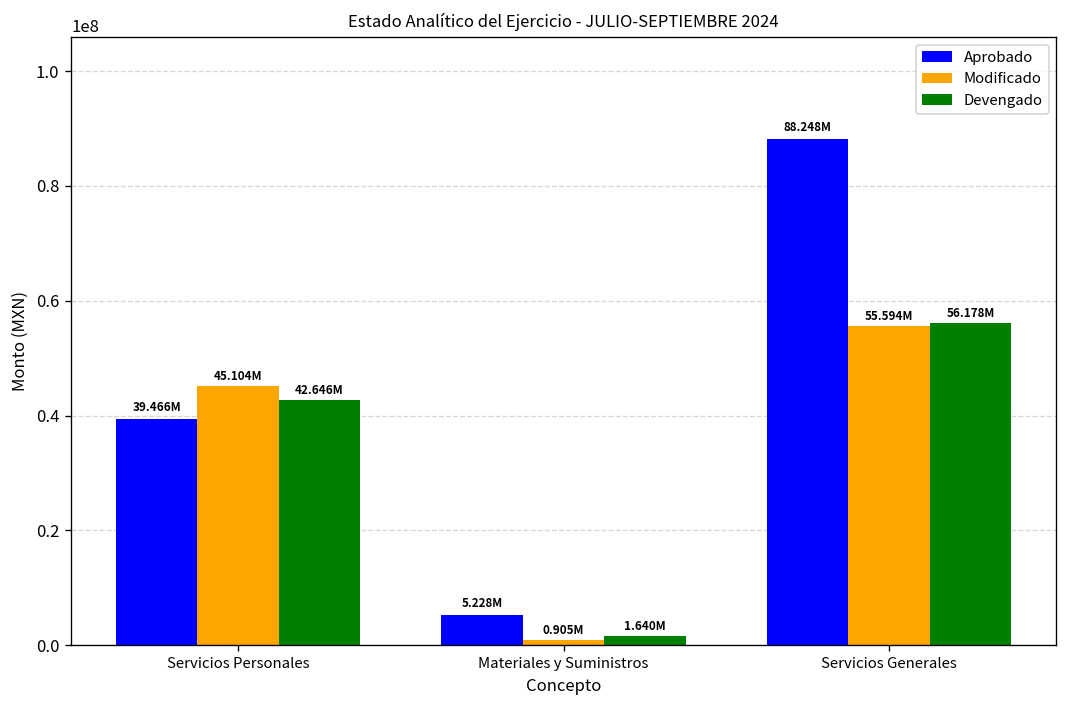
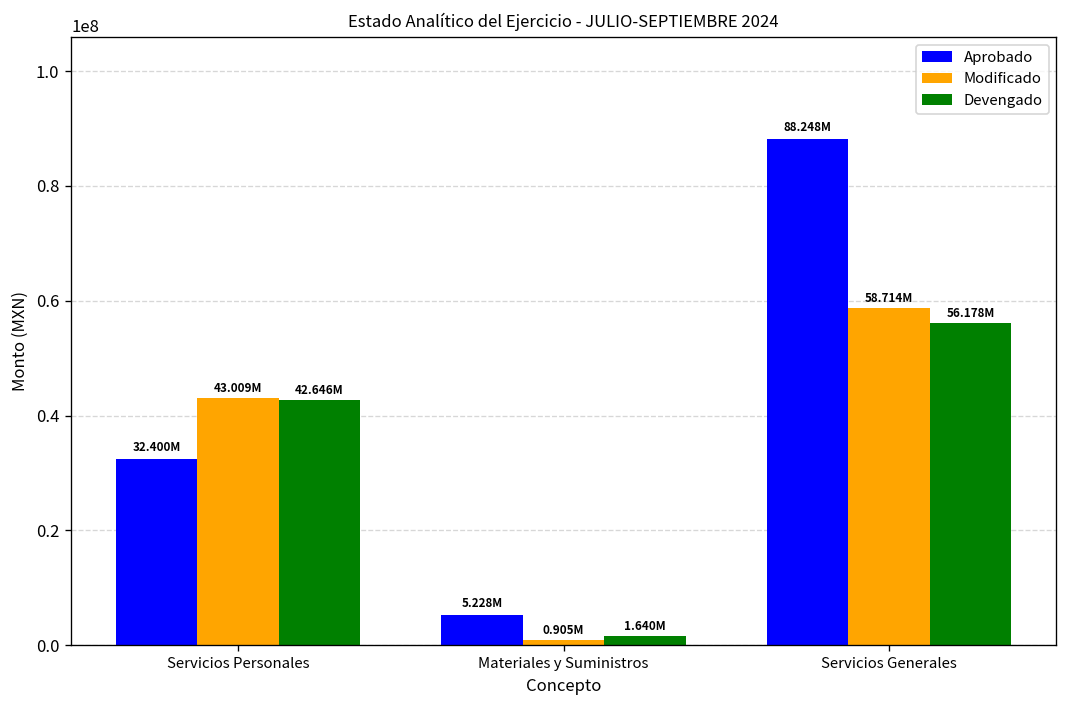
Aprobado, Servicios Personales: 39.466M -> 32.400M
Modificado, Servicios Personales: 45.104M -> 43.009M
Modificado, Servicios Generales: 55.594M -> 58.714M
